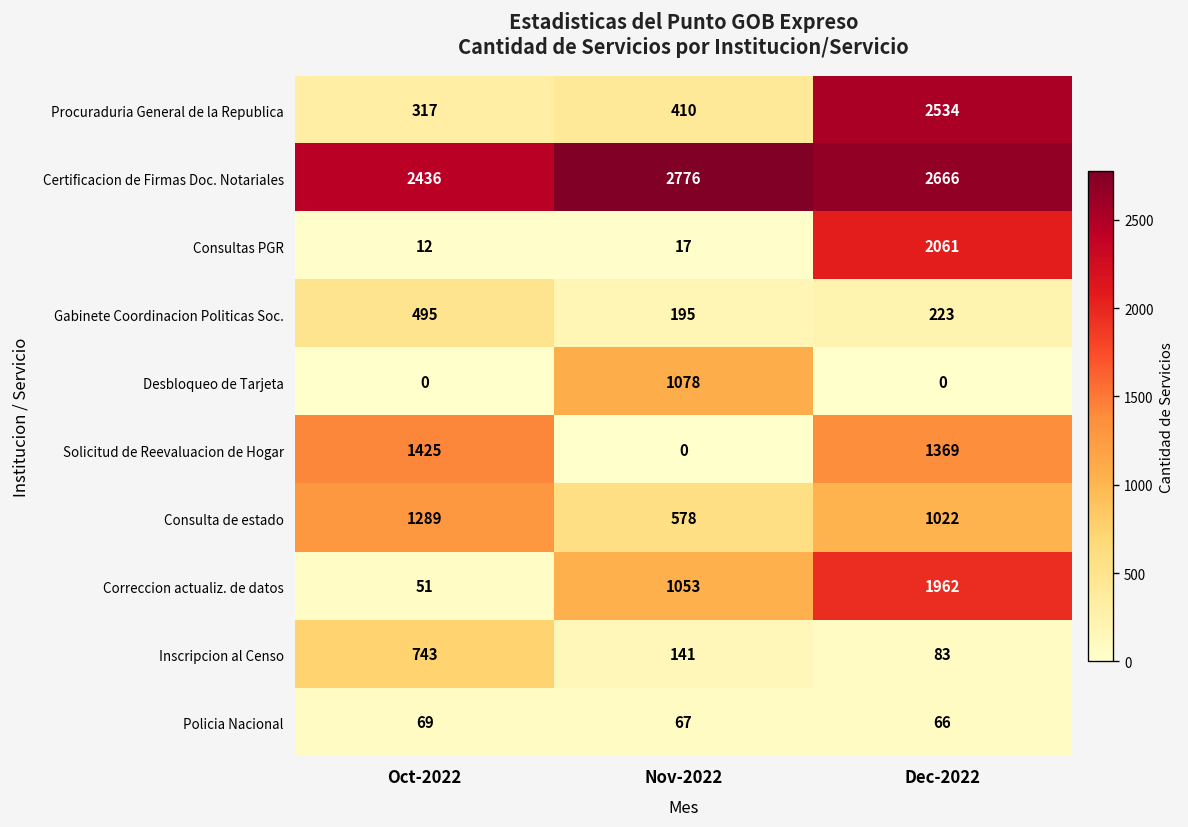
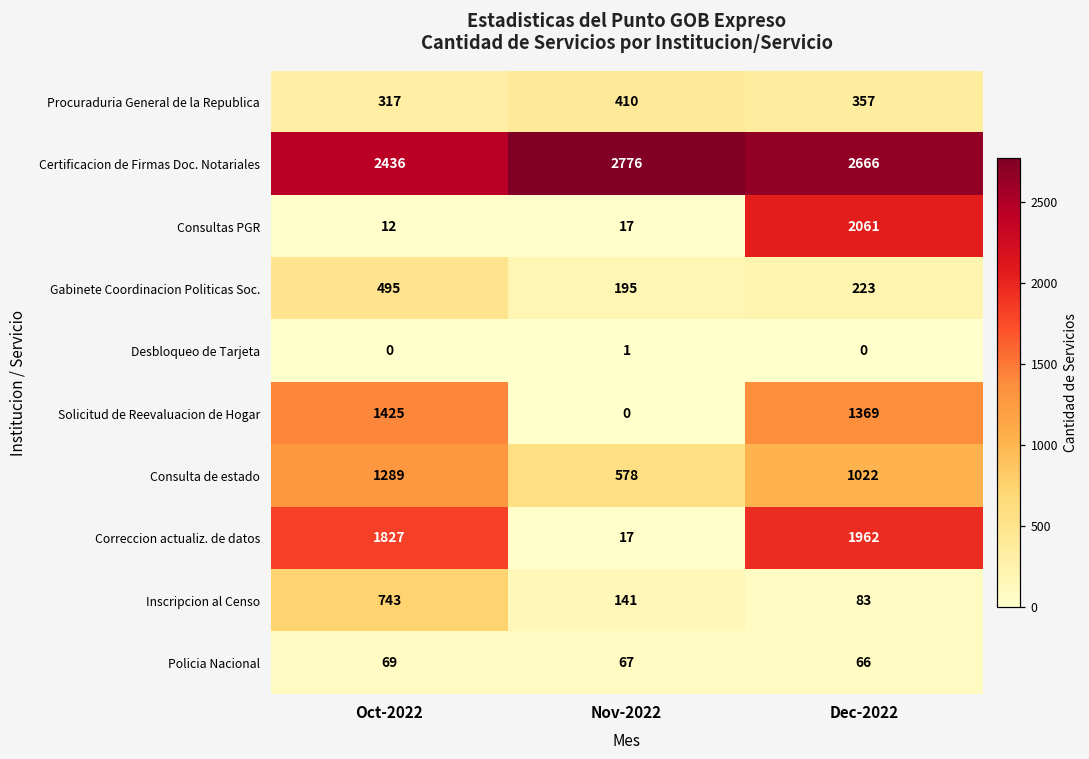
Procuraduria General de la Republica, Dec-2022: 2534 -> 357
Desbloqueo de Tarjeta, Nov-2022: 1078 -> 1
Correccion actualiz. de datos, Oct-2022: 51 -> 1827
Correccion actualiz. de datos, Nov-2022: 1053 -> 17
